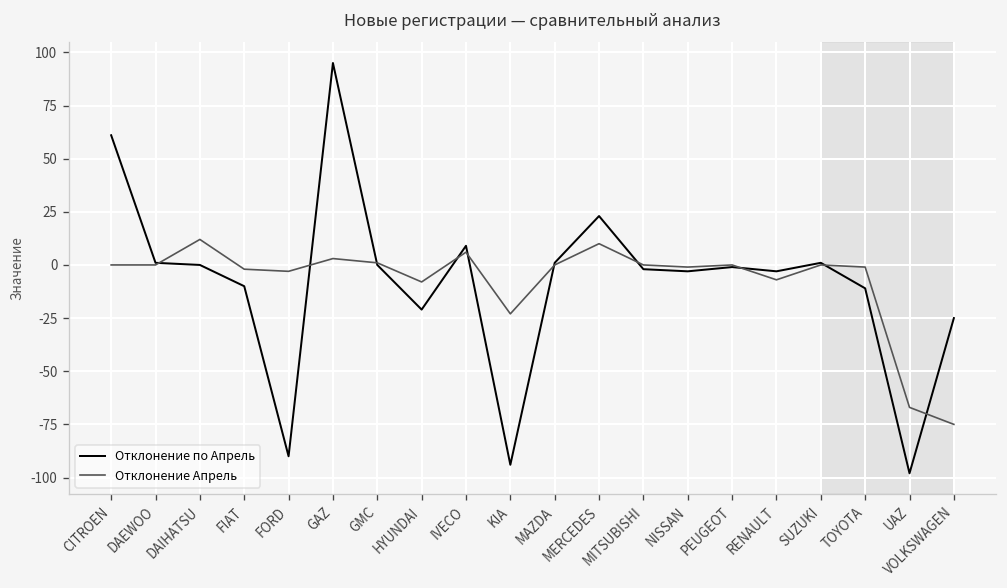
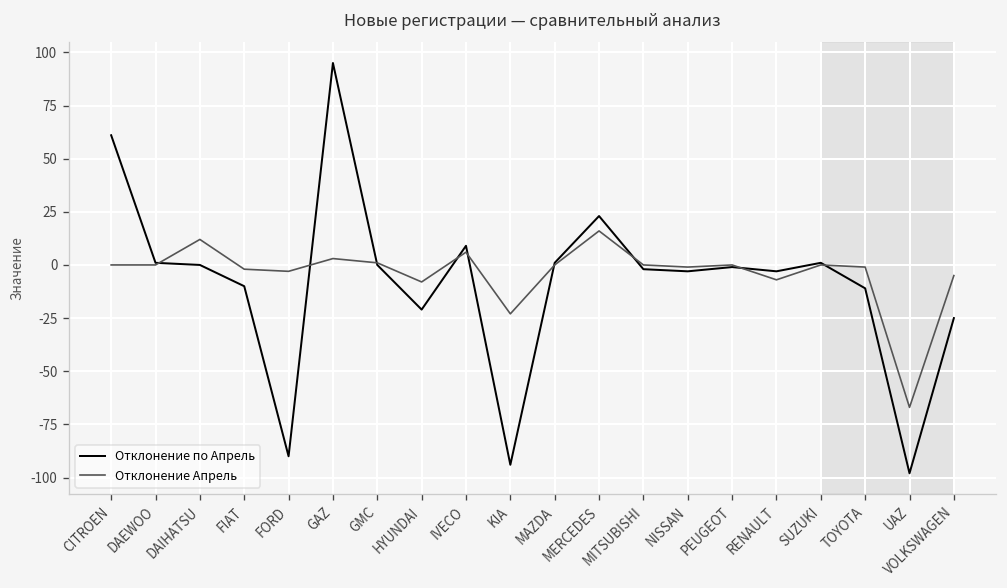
Отклонение Апрель, MERCEDES: 10 -> 16
Отклонение Апрель, VOLKSWAGEN: -75 -> -5
